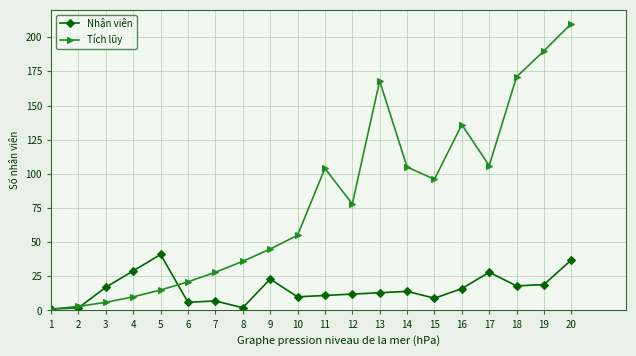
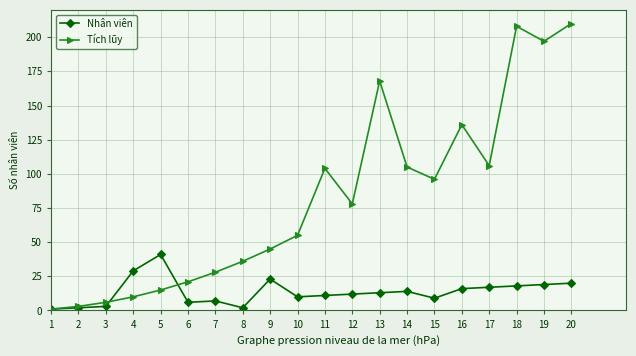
Nhân viên, 3: 17 -> 3
Nhân viên, 17: 28 -> 17
Tích lũy, 18: 171 -> 208
Tích lũy, 19: 190 -> 197
Nhân viên, 20: 37 -> 20
